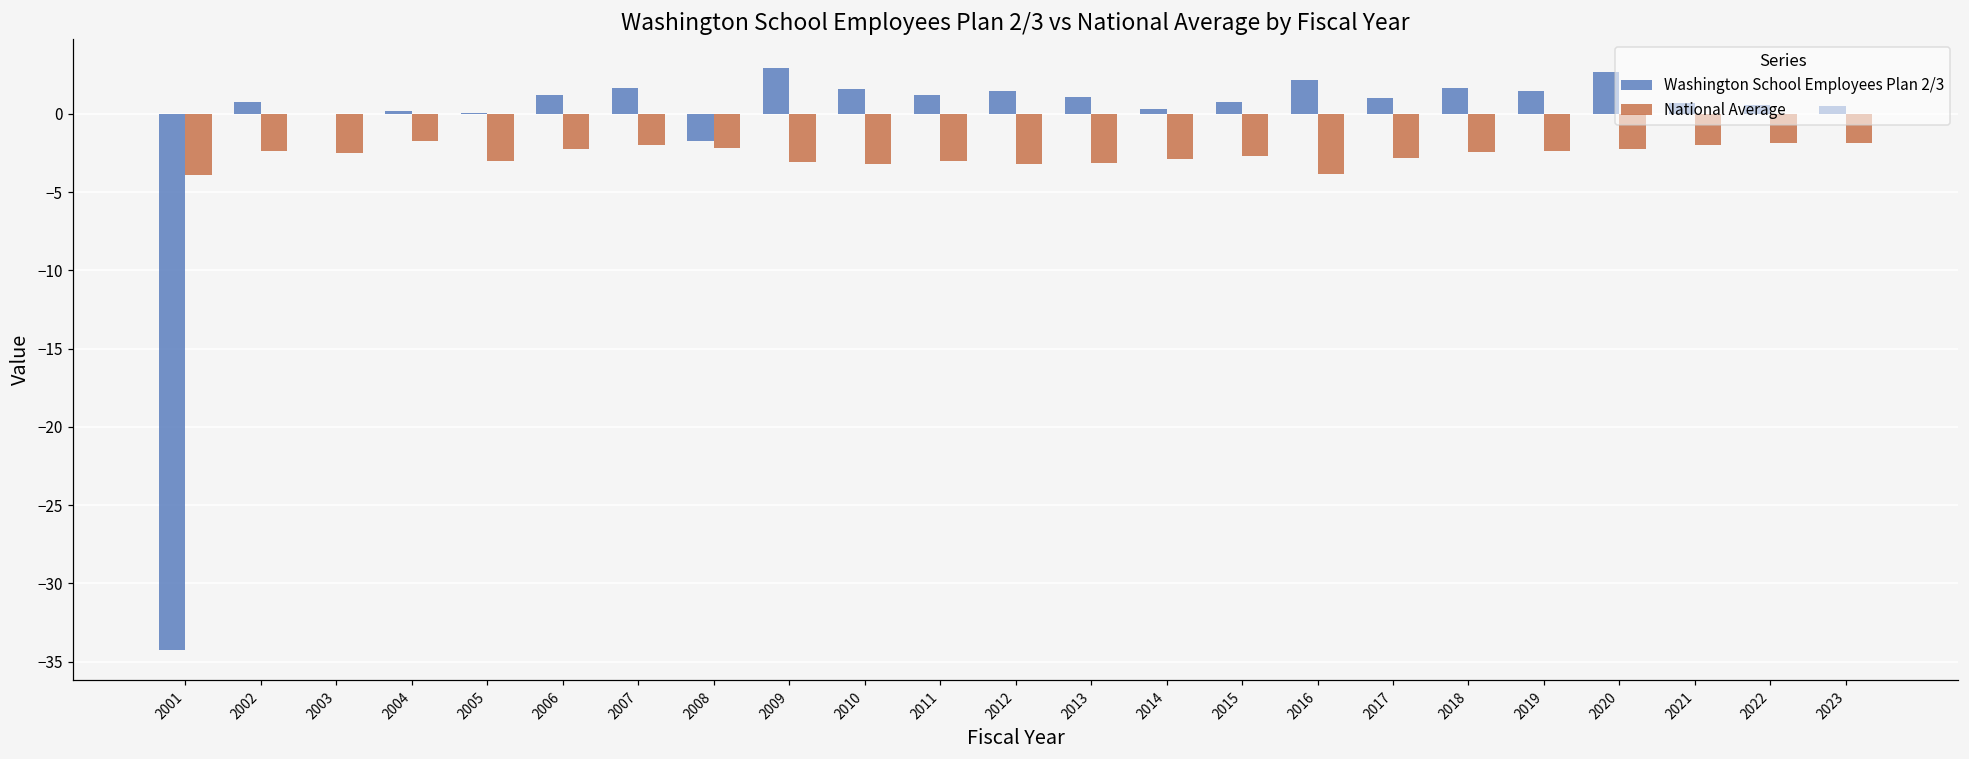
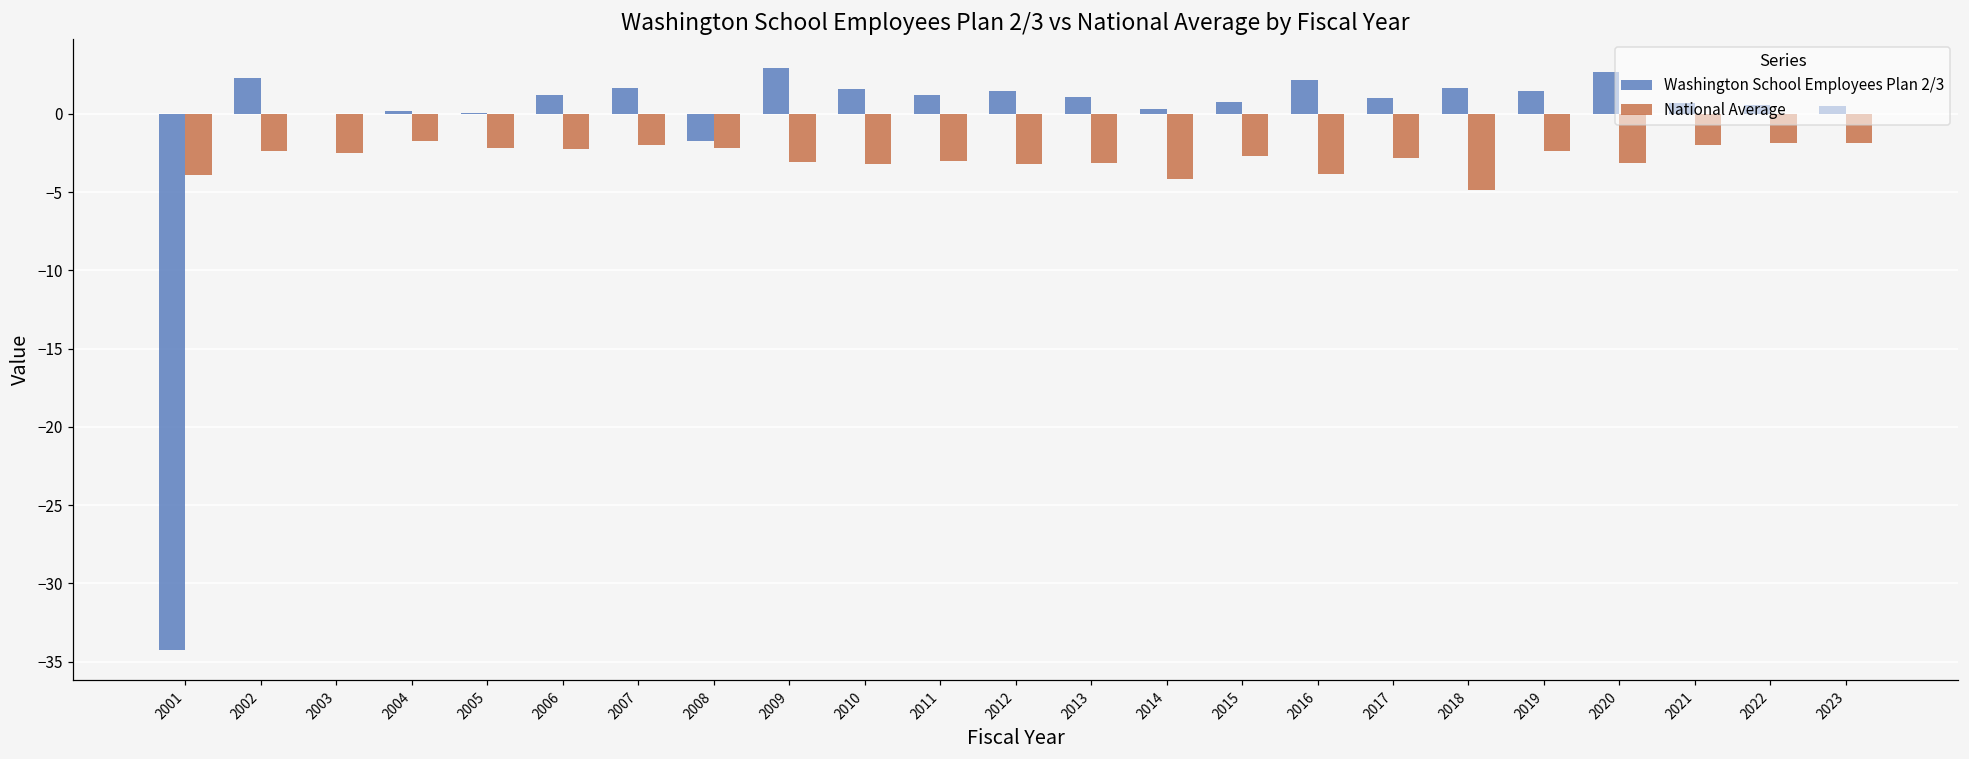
Washington School Employees Plan 2/3, 2002: 0.8 -> 2.3
National Average, 2005: -3.0 -> -2.2
National Average, 2014: -2.9 -> -4.1
National Average, 2018: -2.4 -> -4.8
National Average, 2020: -2.3 -> -3.1
